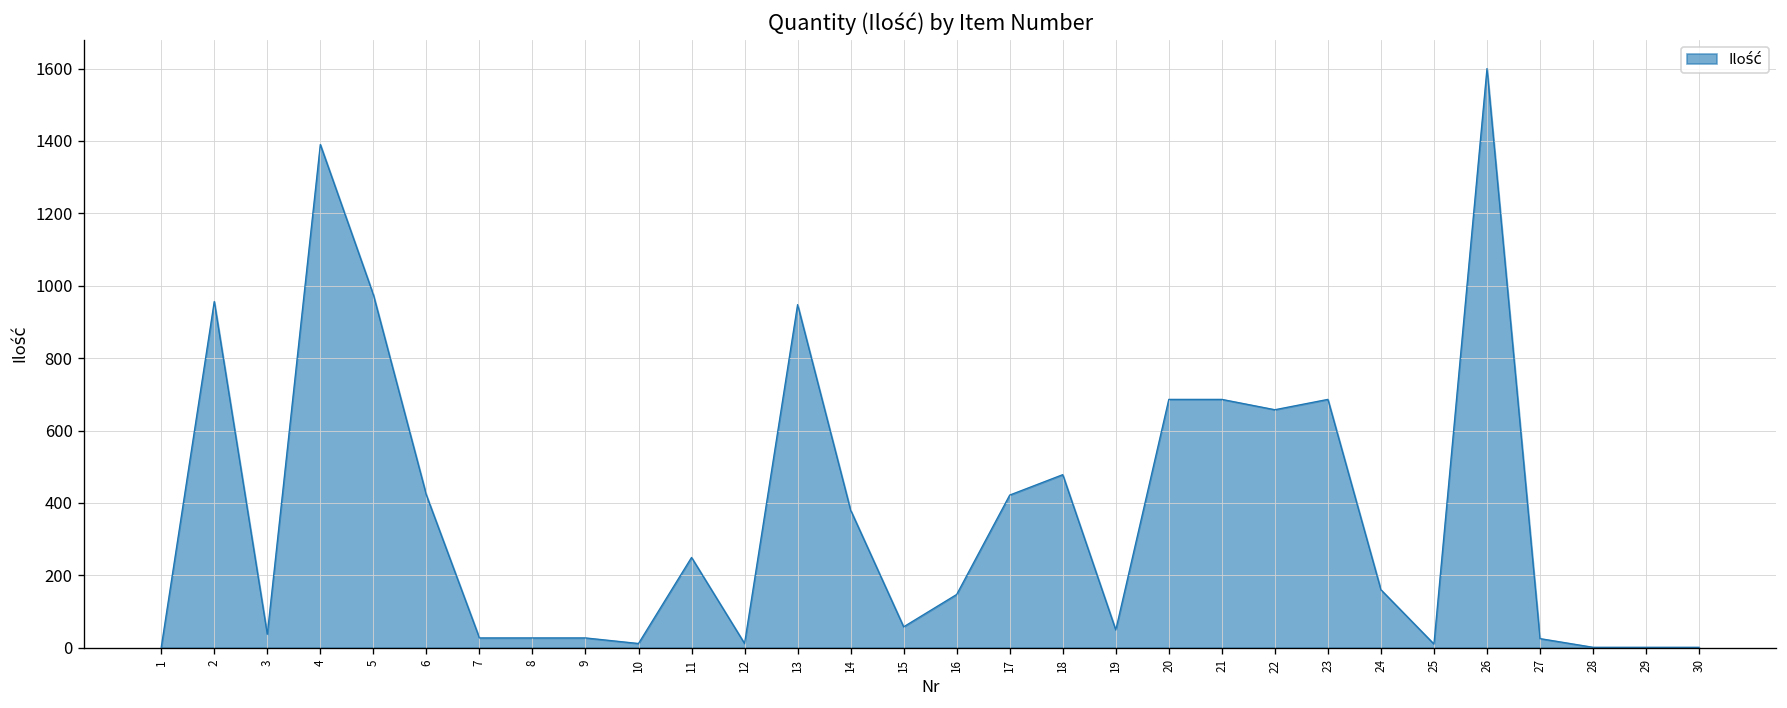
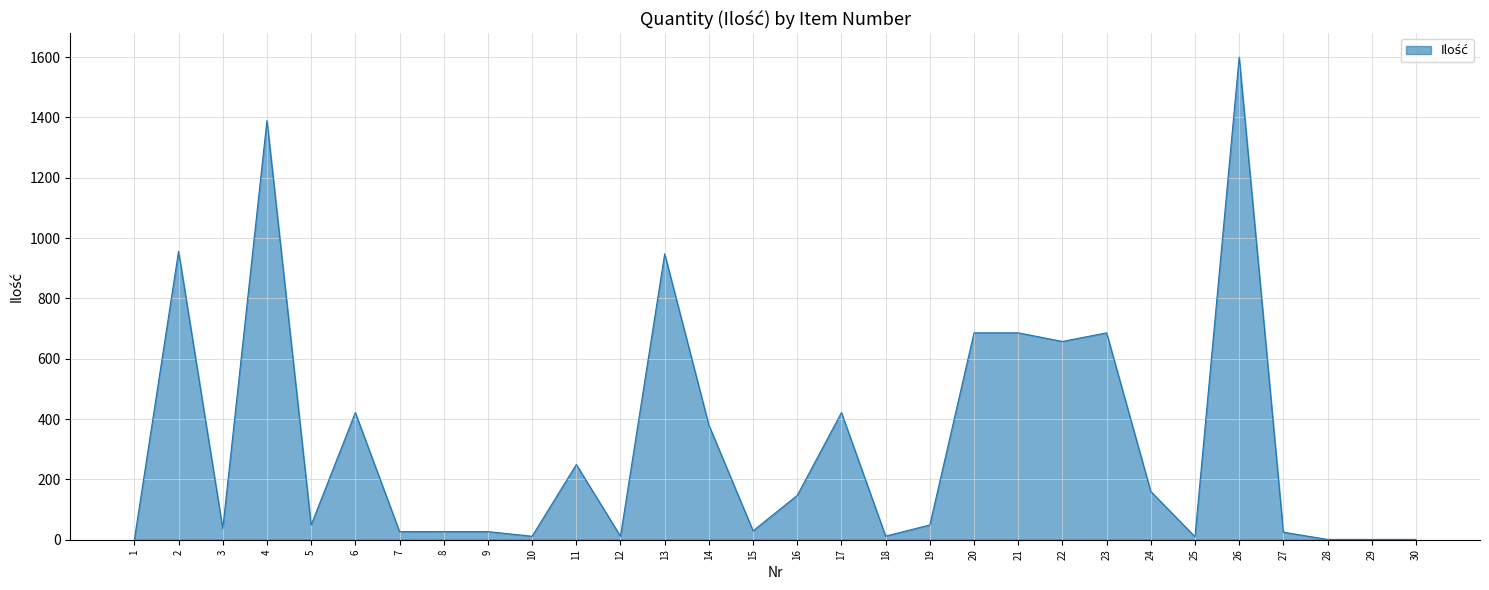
5: 980 -> 50
15: 60 -> 30
18: 480 -> 10
